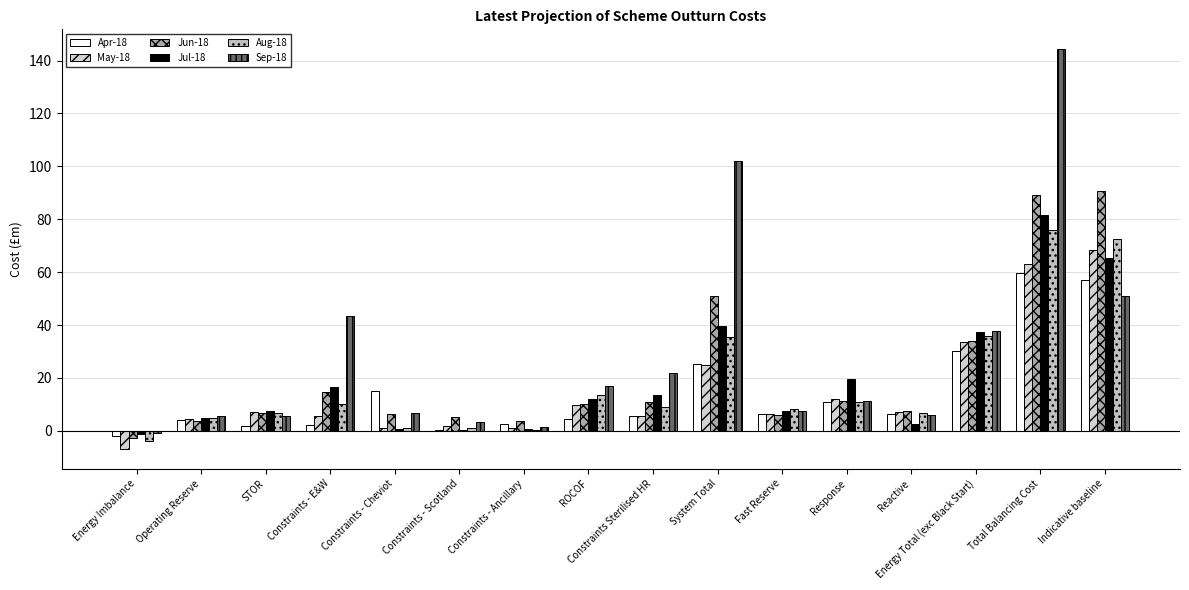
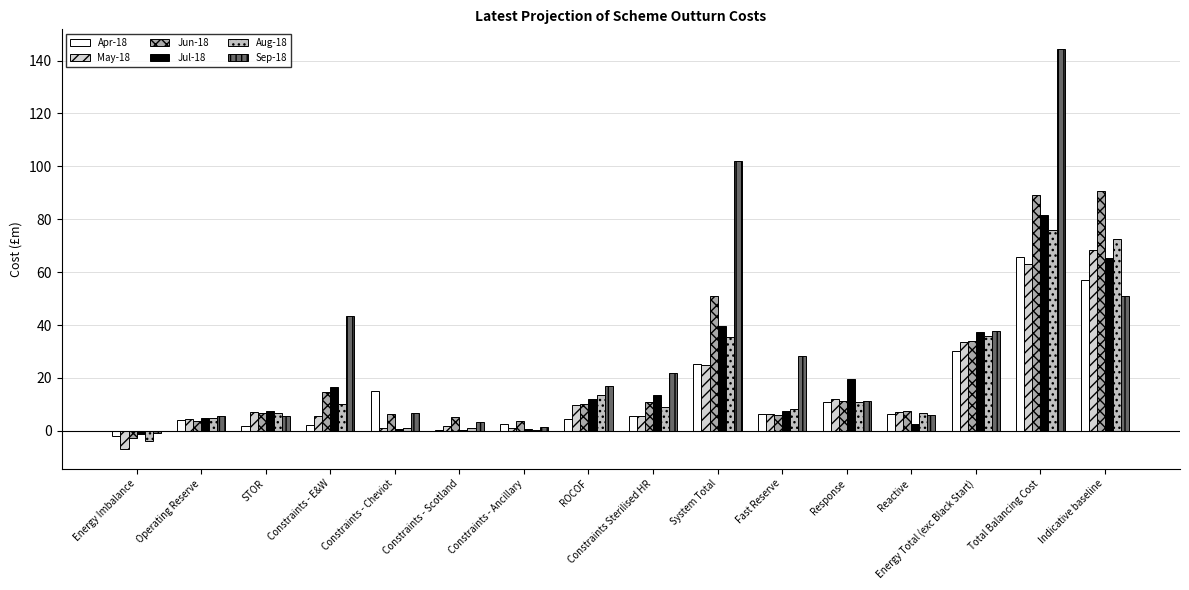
Sep-18, Fast Reserve: 8 -> 28
Apr-18, Total Balancing Cost: 60 -> 66
